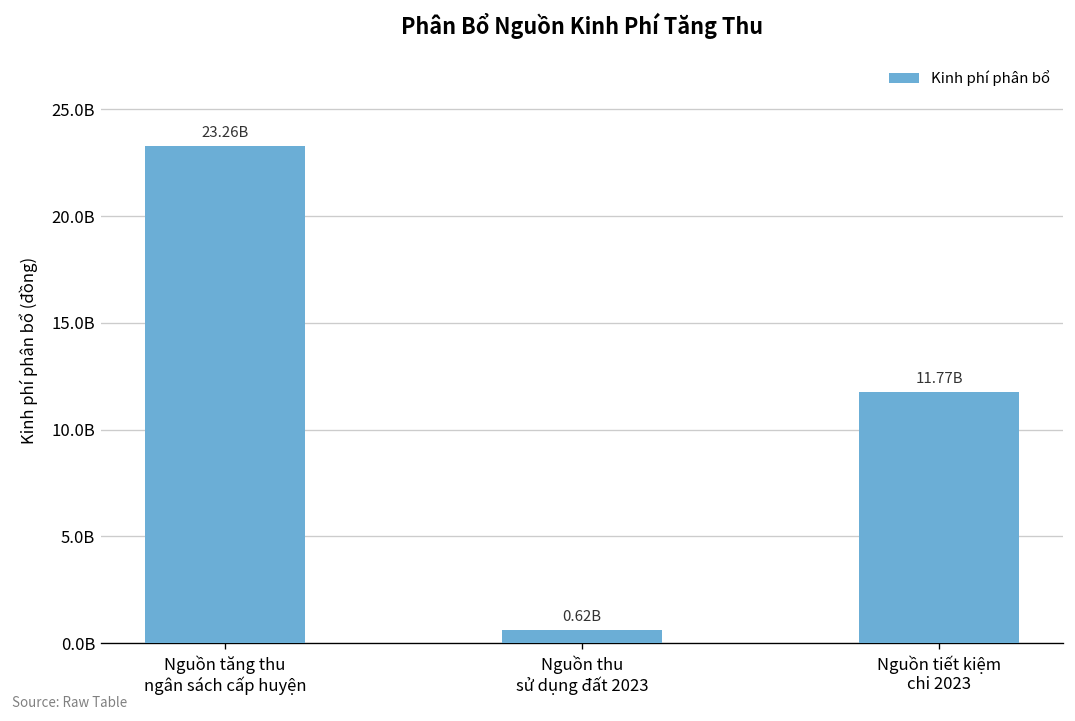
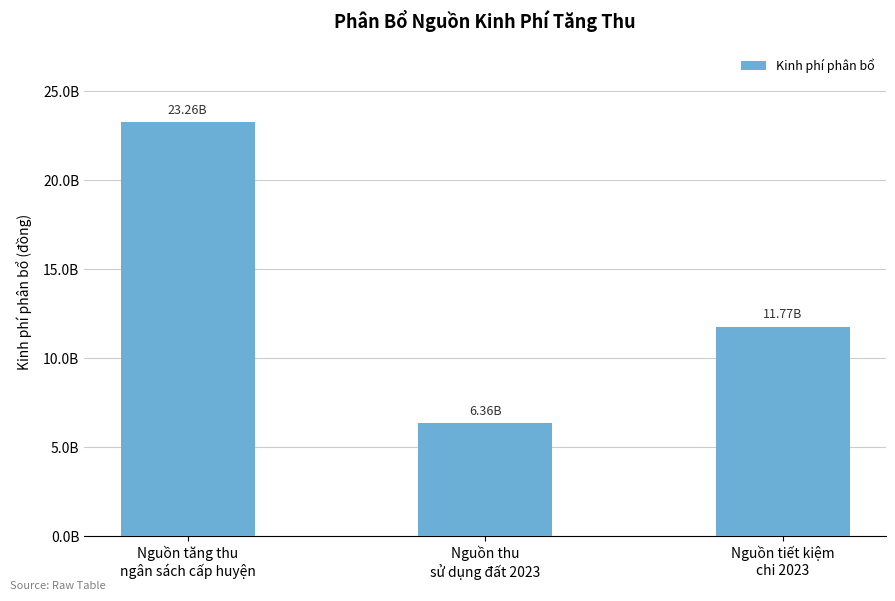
Nguồn thu sử dụng đất 2023: 0.62B -> 6.36B
